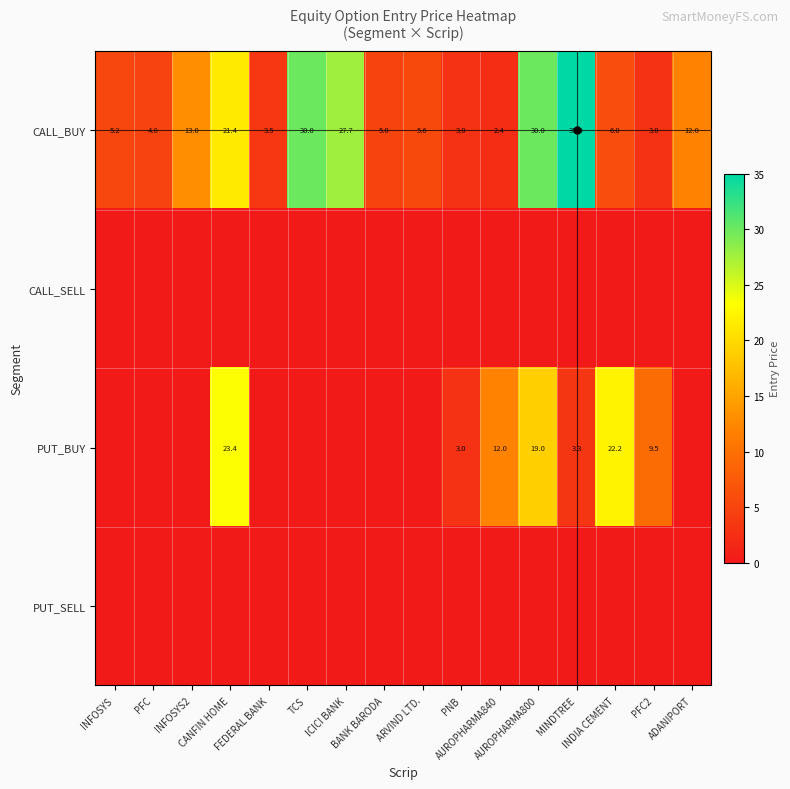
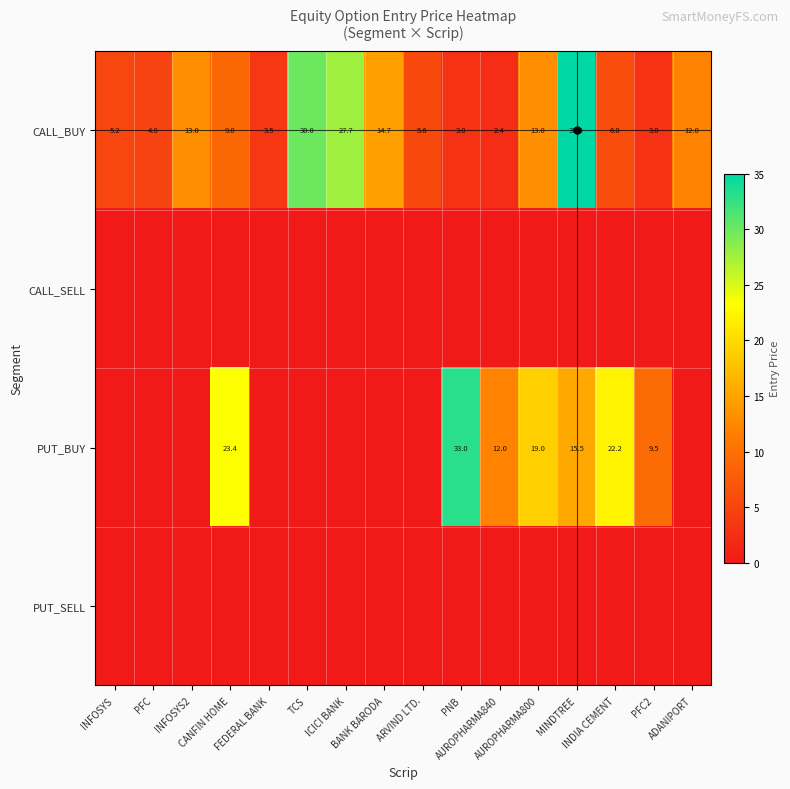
CALL_BUY, CANFIN HOME: 21.4 -> 9.0
CALL_BUY, BANK BARODA: 5.0 -> 14.7
CALL_BUY, AUROPHARMA800: 30.0 -> 13.0
PUT_BUY, PNB: 3.0 -> 33.0
PUT_BUY, MINDTREE: 3.3 -> 15.5
